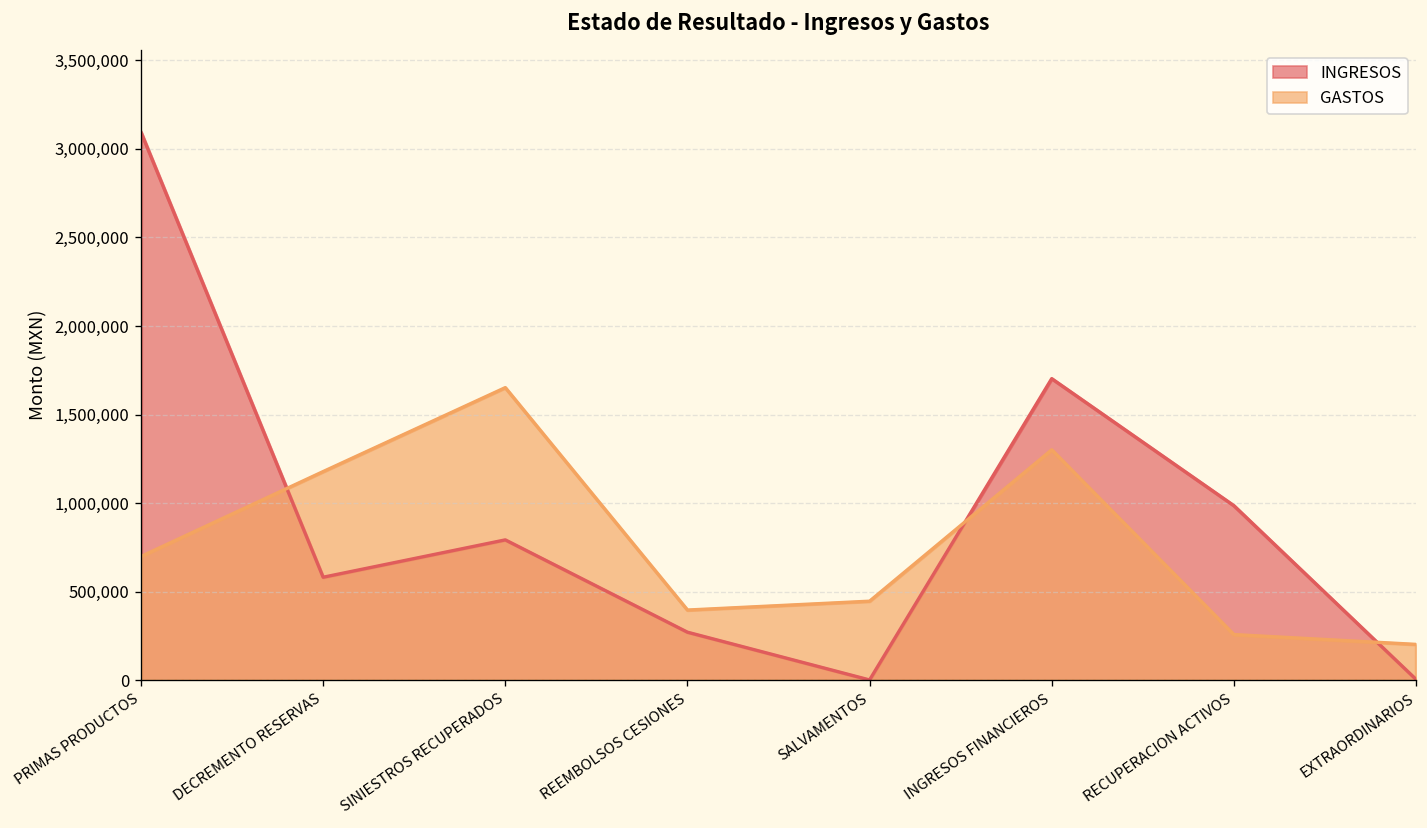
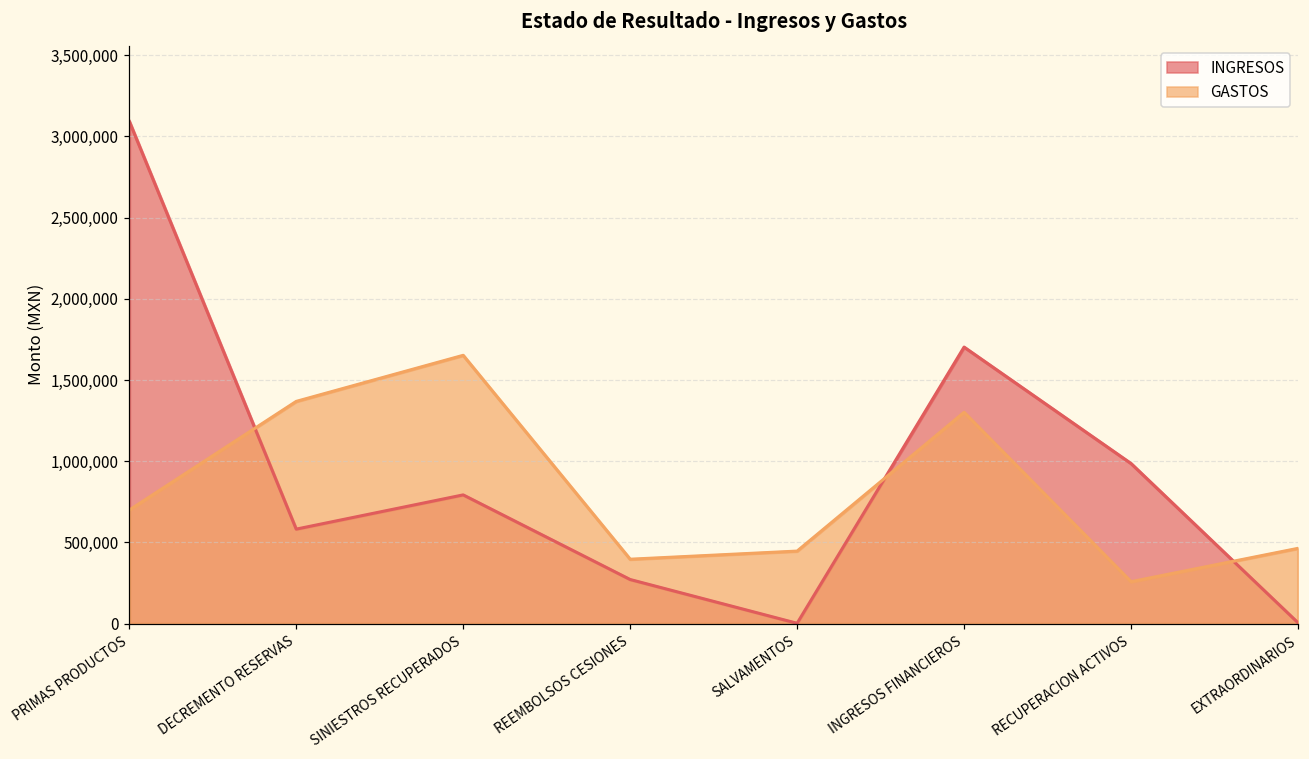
GASTOS, DECREMENTO RESERVAS: 1,180,000 -> 1,370,000
GASTOS, EXTRAORDINARIOS: 200,000 -> 460,000
